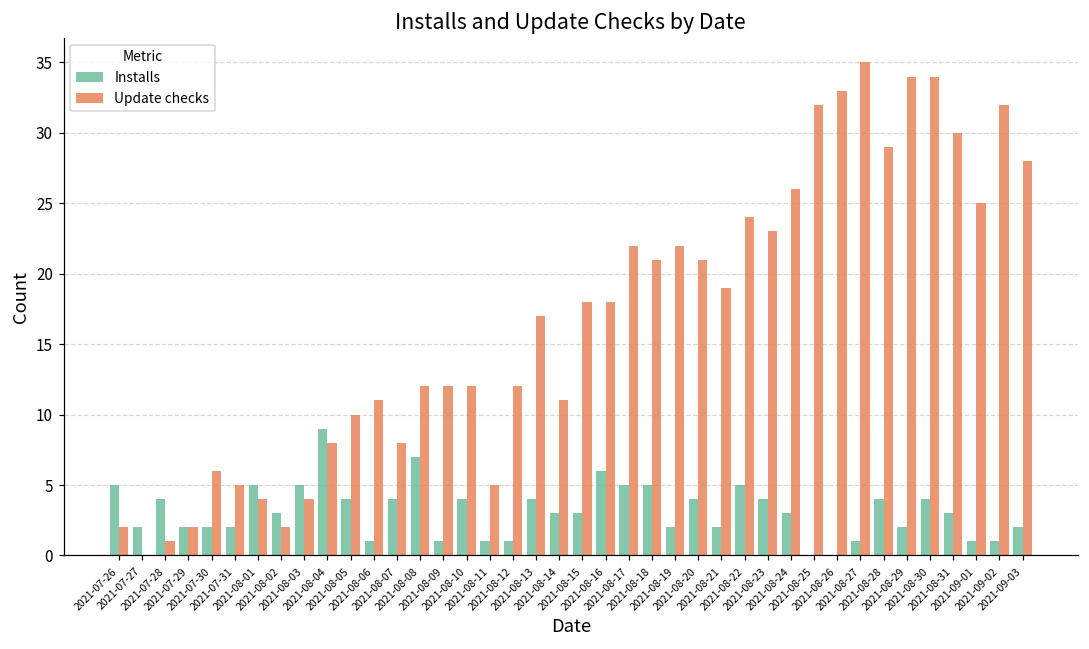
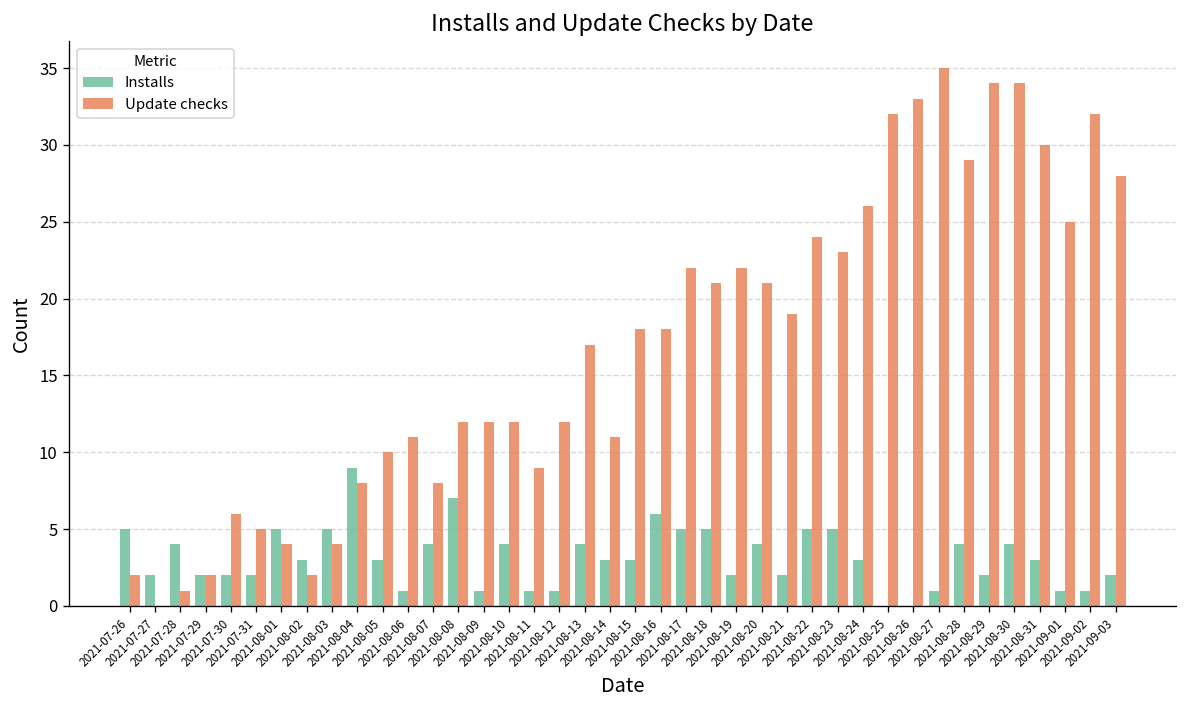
Installs, 2021-08-05: 4 -> 3
Update checks, 2021-08-11: 5 -> 9
Installs, 2021-08-23: 4 -> 5
